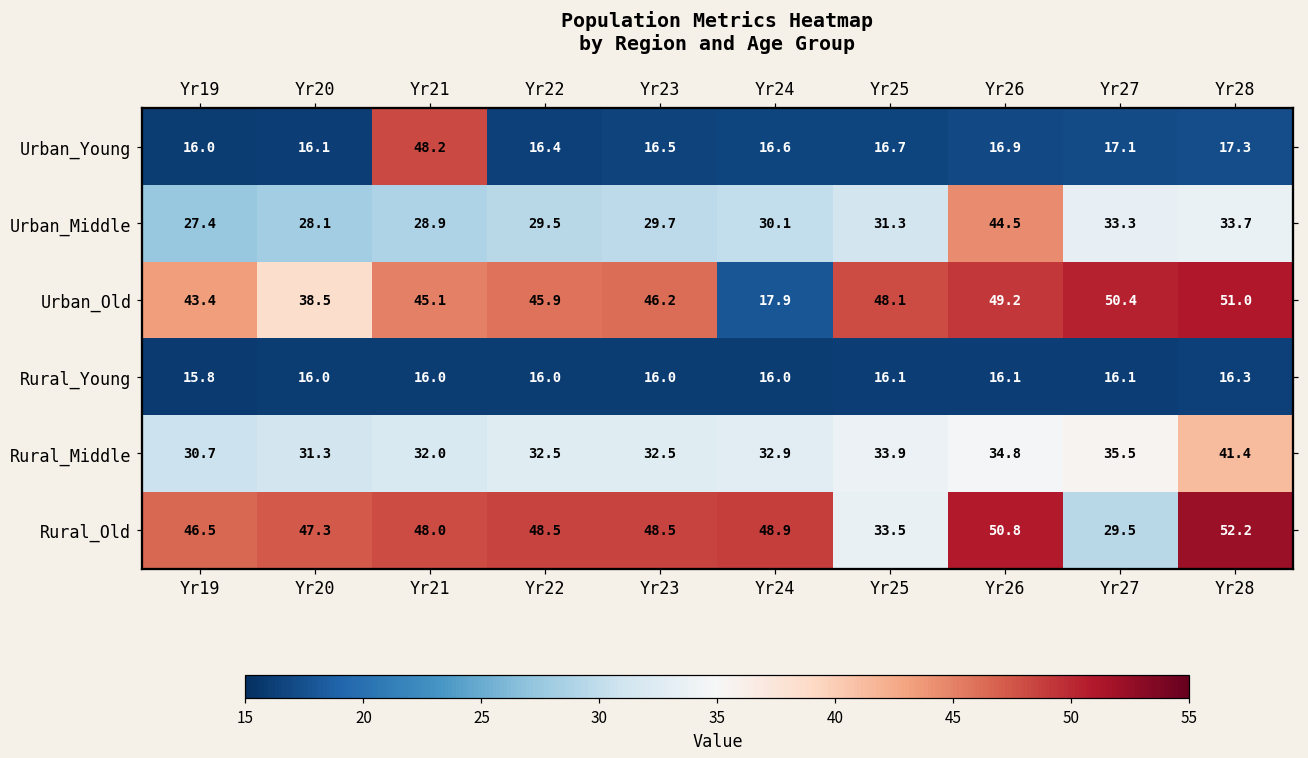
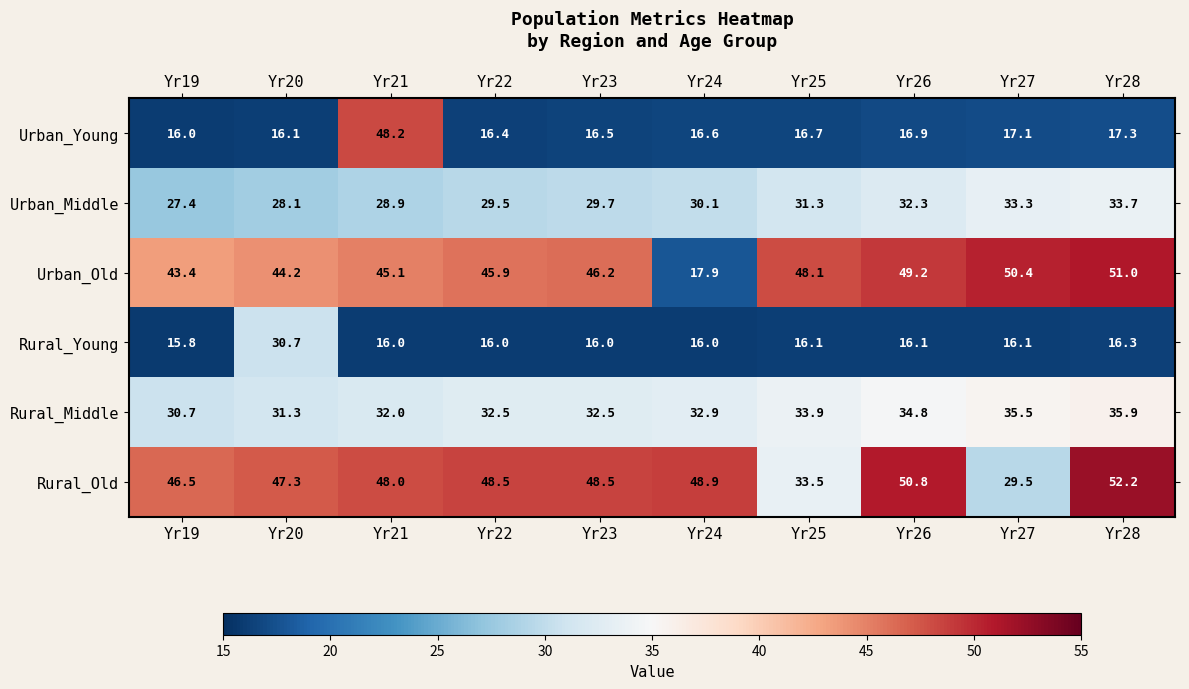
Urban_Middle, Yr26: 44.5 -> 32.3
Urban_Old, Yr20: 38.5 -> 44.2
Rural_Young, Yr20: 16.0 -> 30.7
Rural_Middle, Yr28: 41.4 -> 35.9
